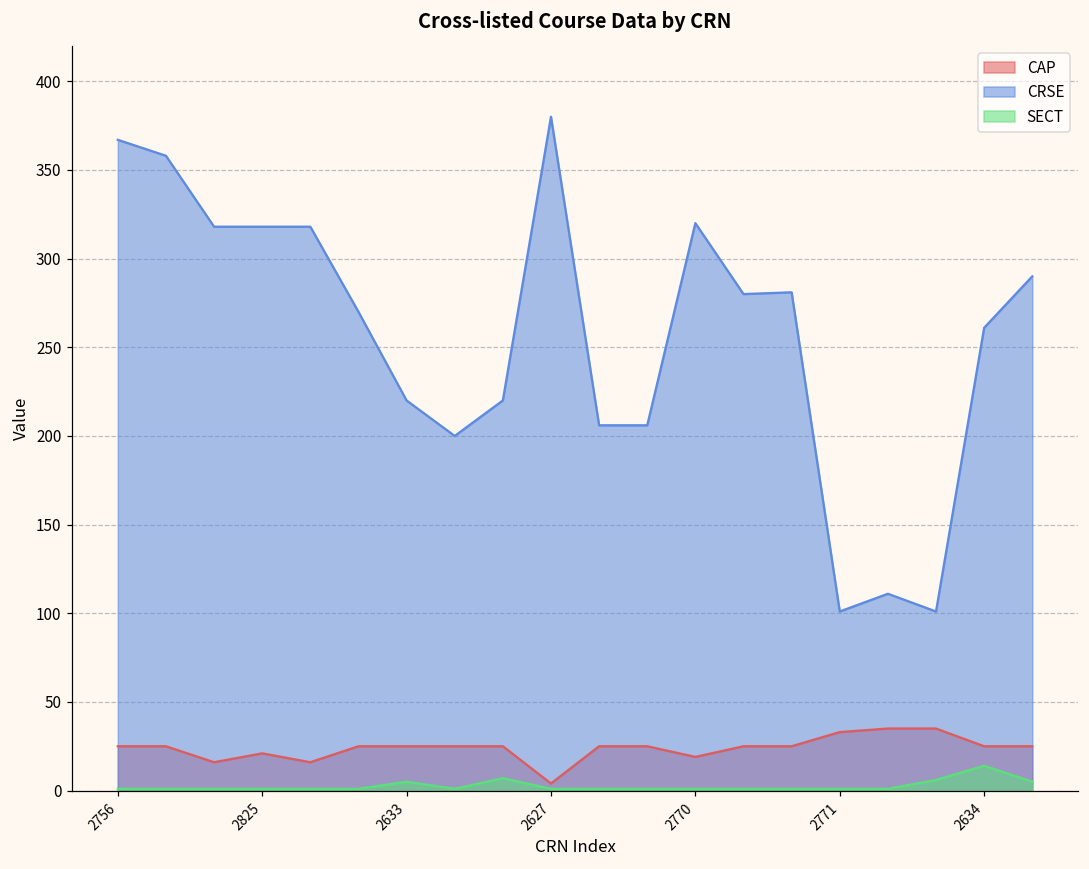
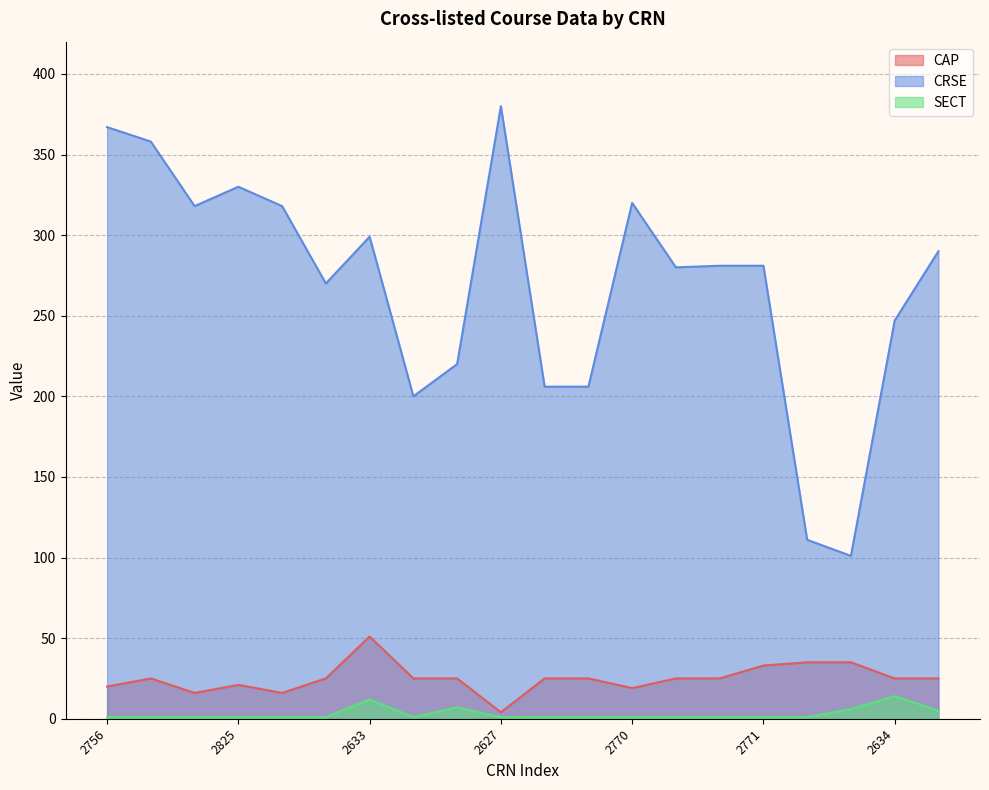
CAP, 2756: 25 -> 20
CRSE, 2825: 318 -> 330
CAP, 2633: 25 -> 51
CRSE, 2633: 220 -> 299
SECT, 2633: 5 -> 12
CRSE, 2771: 101 -> 281
CRSE, 2634: 261 -> 247
